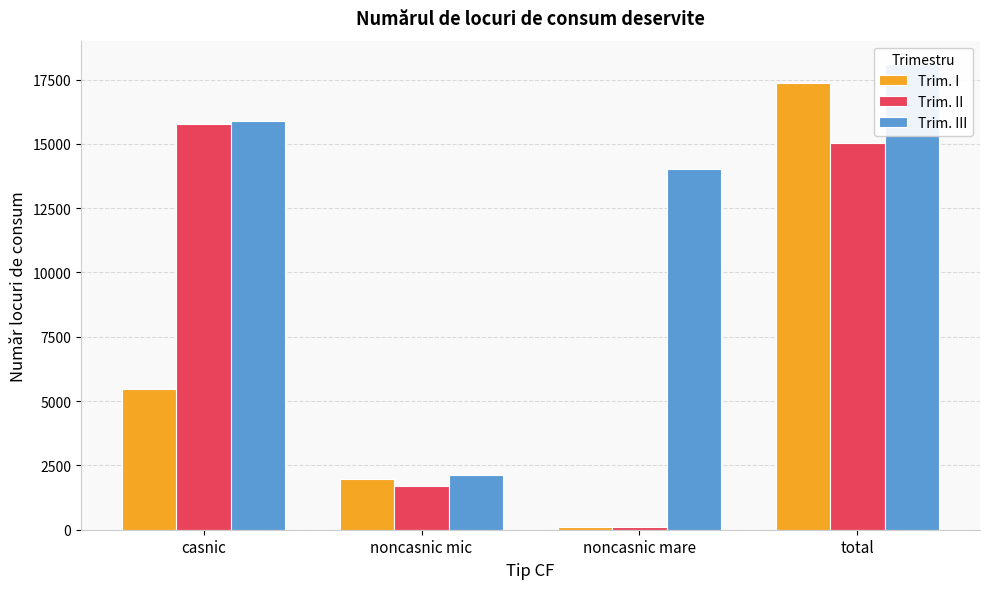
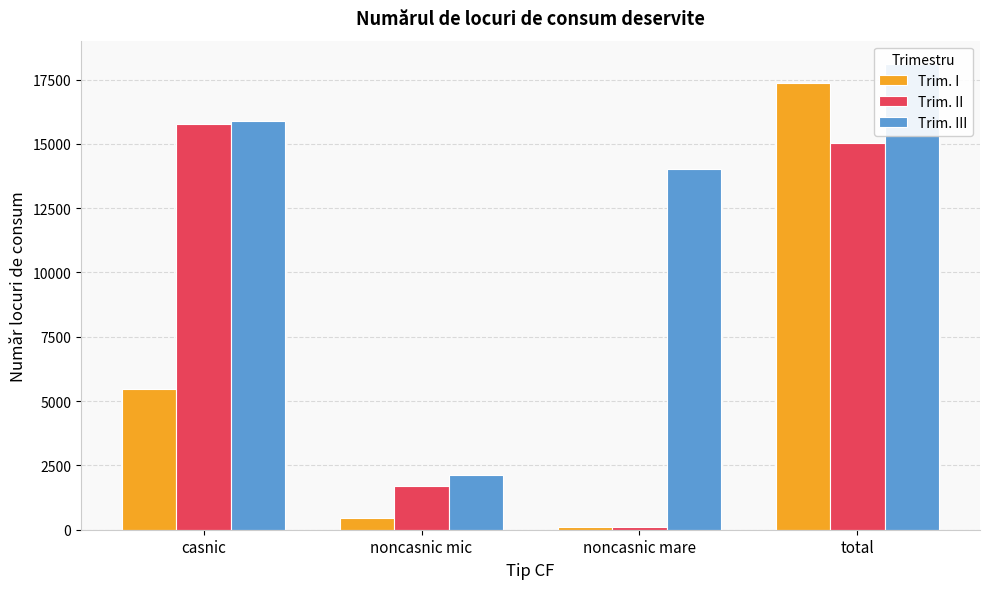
Trim. I, noncasnic mic: 2000 -> 500
